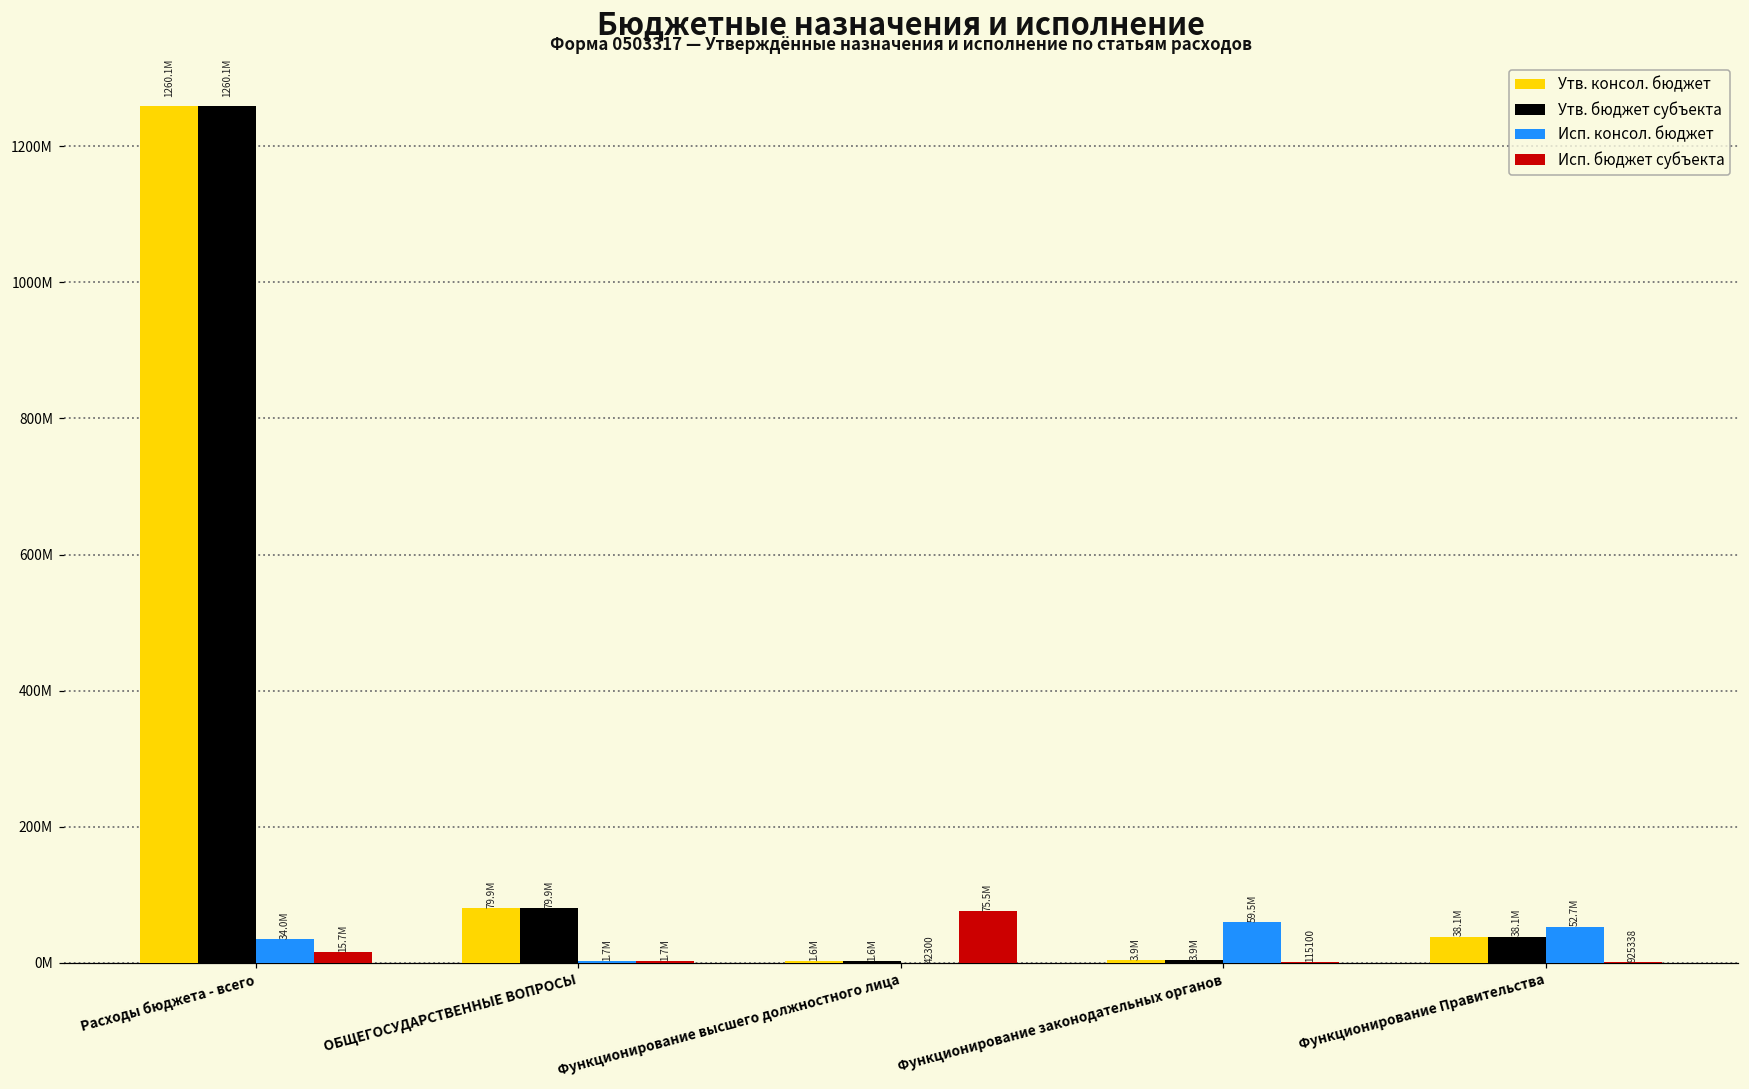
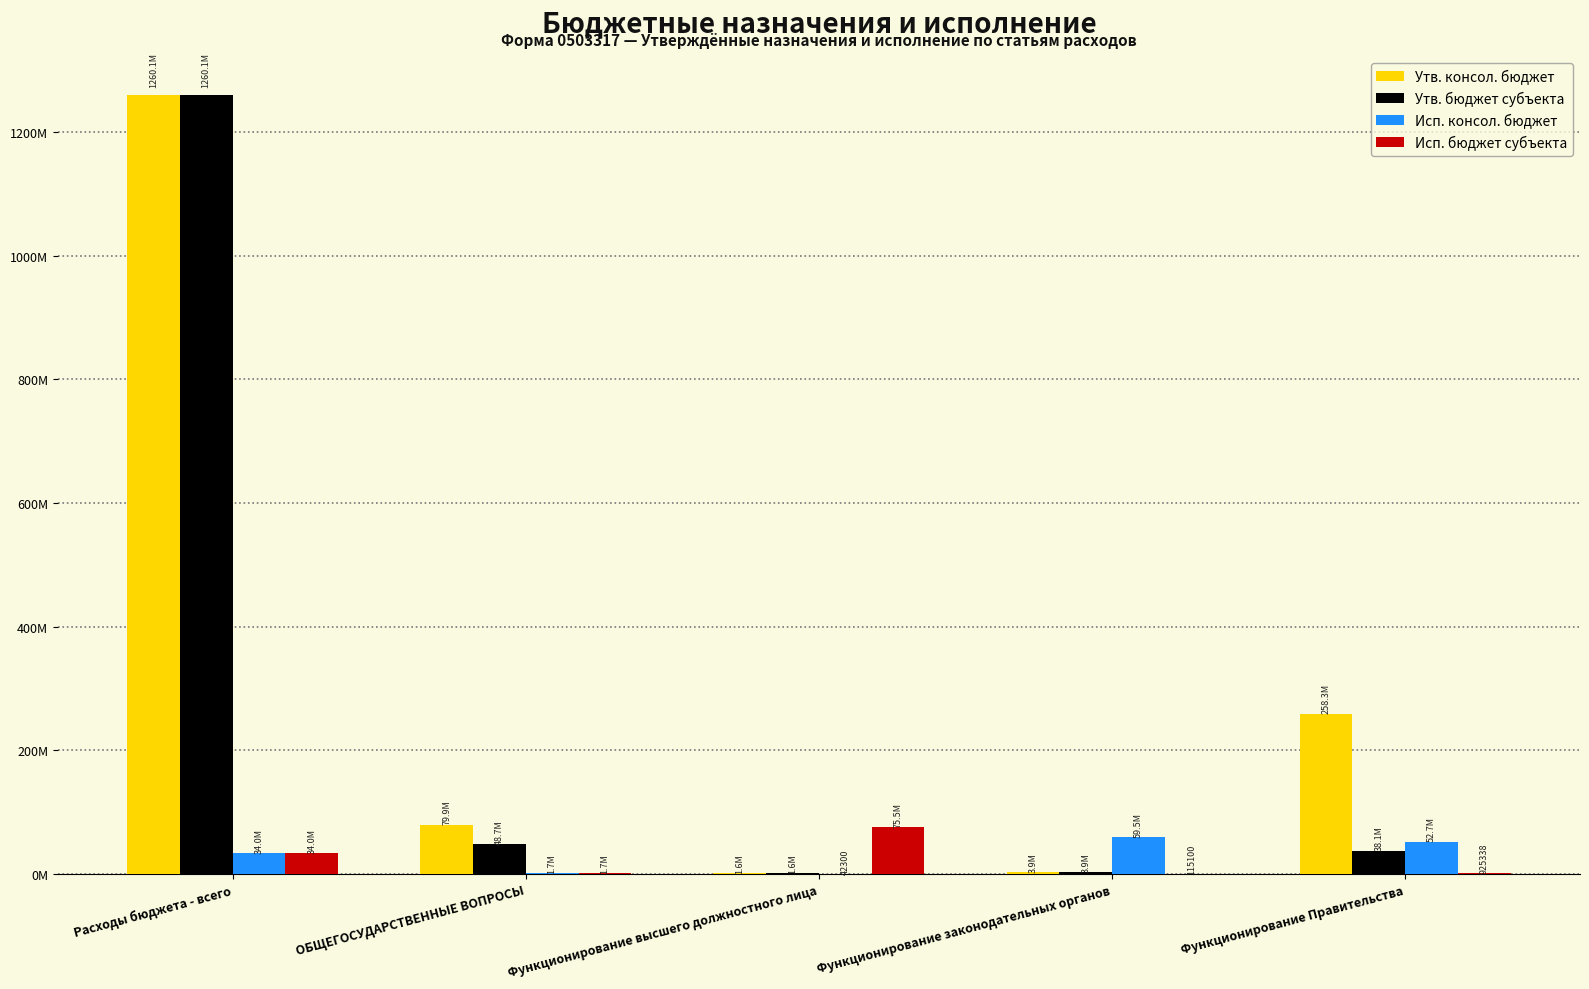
Исп. бюджет субъекта, Расходы бюджета - всего: 15.7M -> 34.0M
Утв. бюджет субъекта, ОБЩЕГОСУДАРСТВЕННЫЕ ВОПРОСЫ: 79.9M -> 48.7M
Утв. консол. бюджет, Функционирование Правительства: 38.1M -> 258.3M
